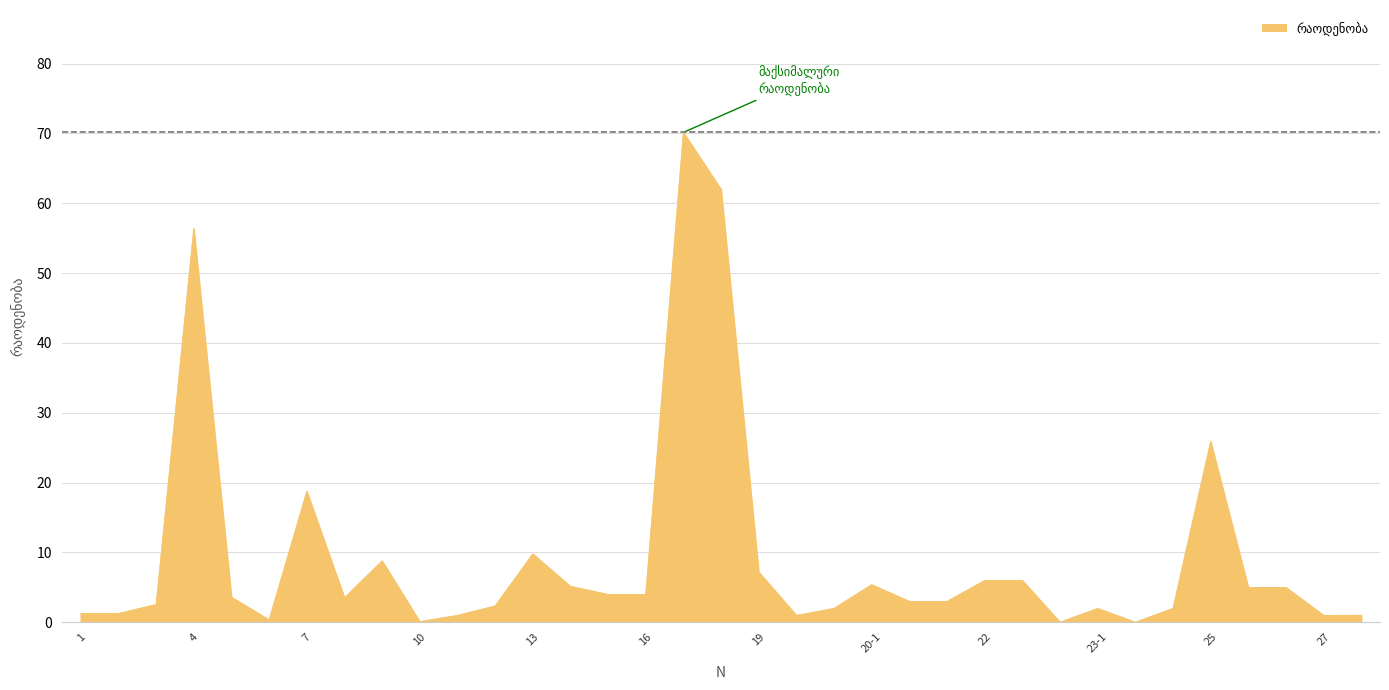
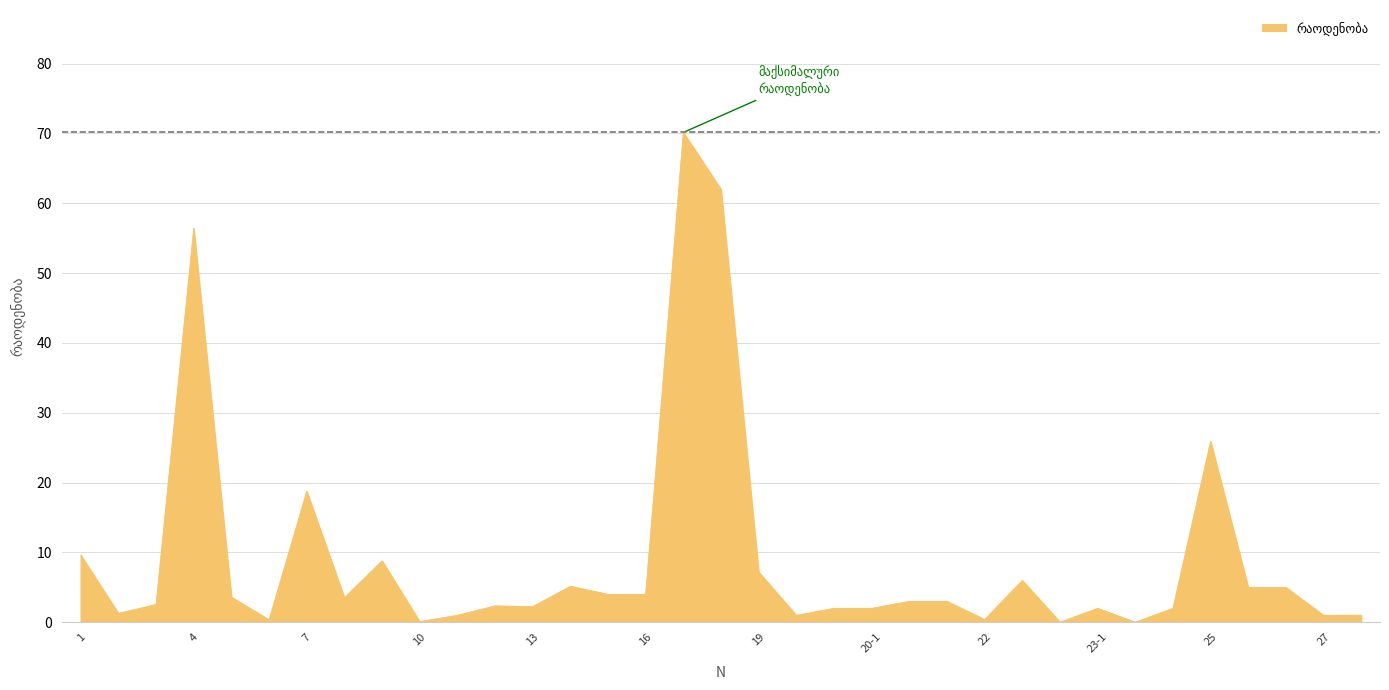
1: 1 -> 10
13: 10 -> 2
20-1: 5 -> 2
22: 6 -> 0
